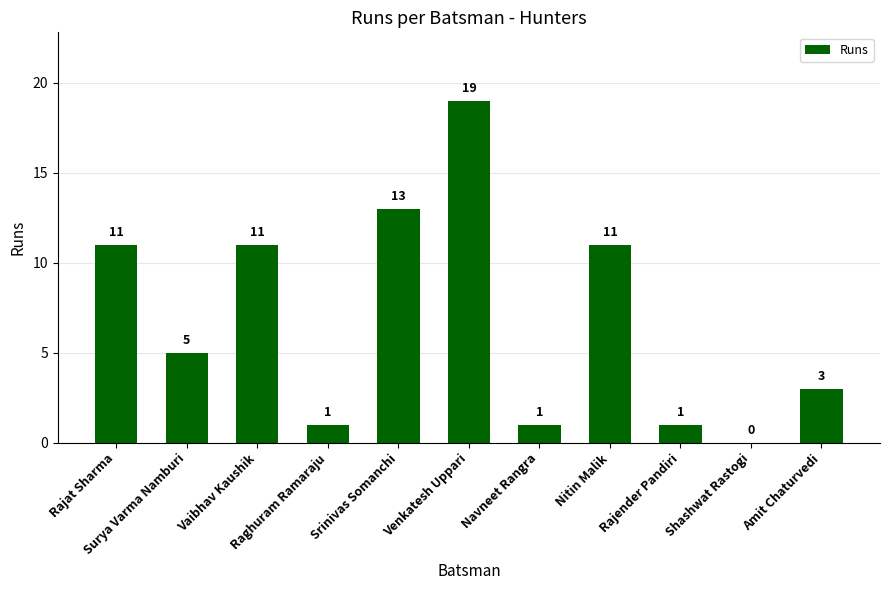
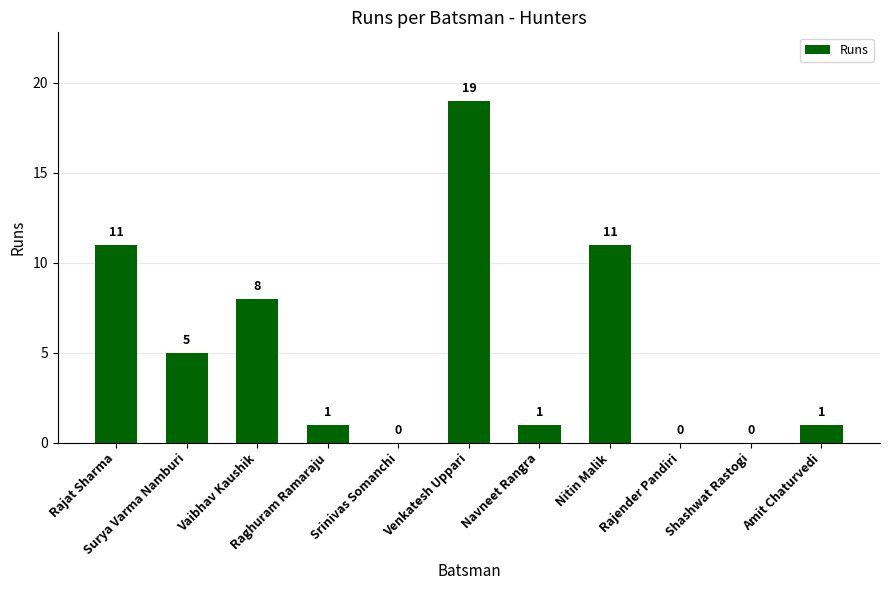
Vaibhav Kaushik: 11 -> 8
Srinivas Somanchi: 13 -> 0
Rajender Pandiri: 1 -> 0
Amit Chaturvedi: 3 -> 1
